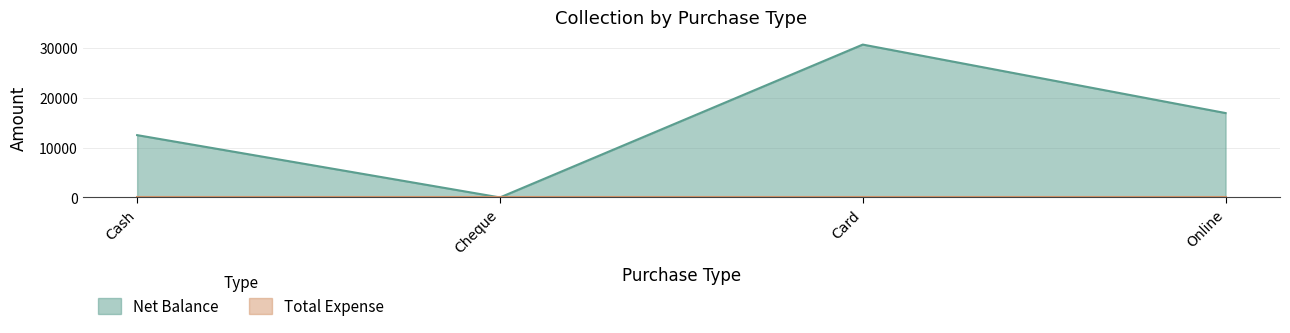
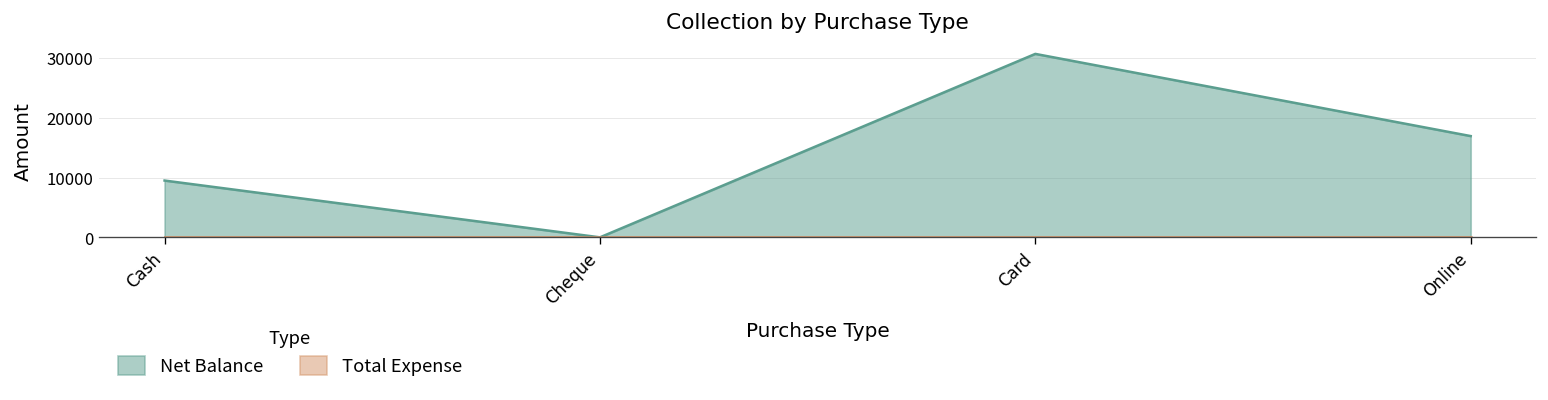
Net Balance, Cash: 13000 -> 10000
